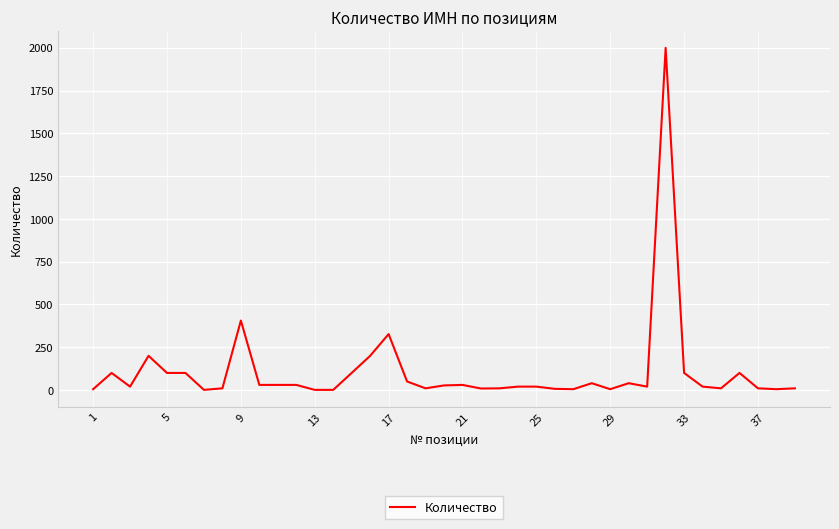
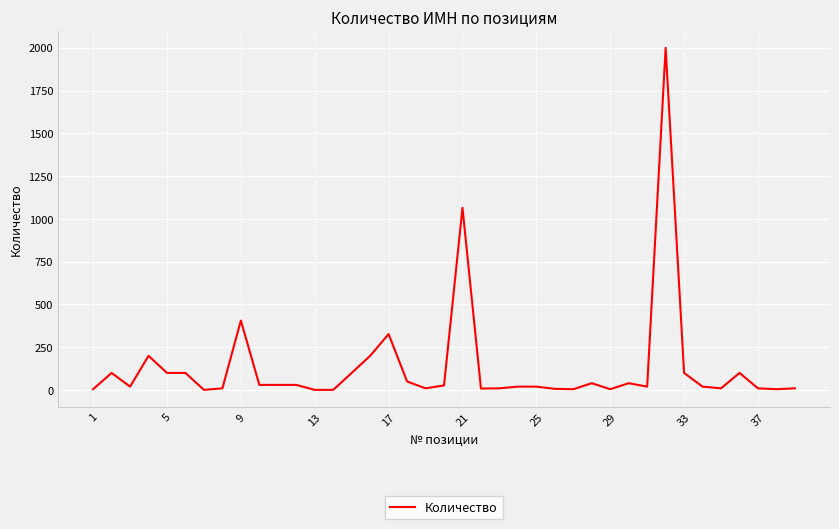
21: 30 -> 1070
